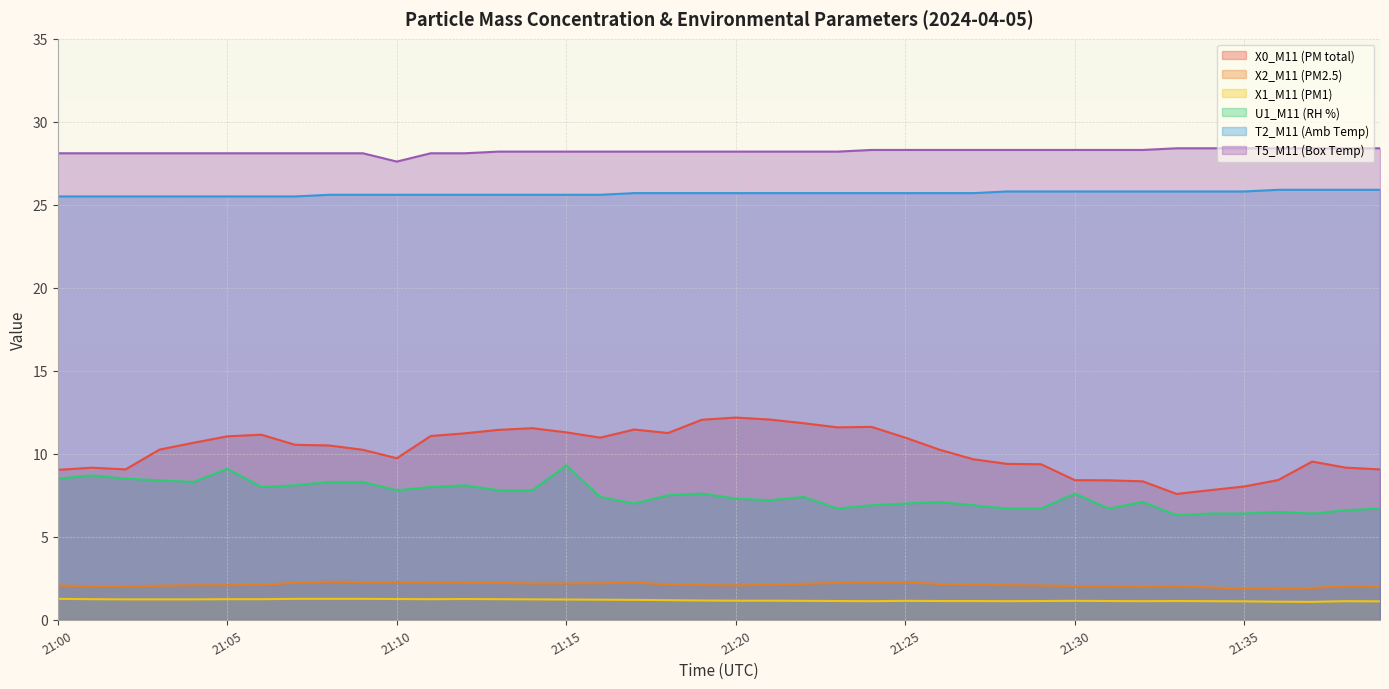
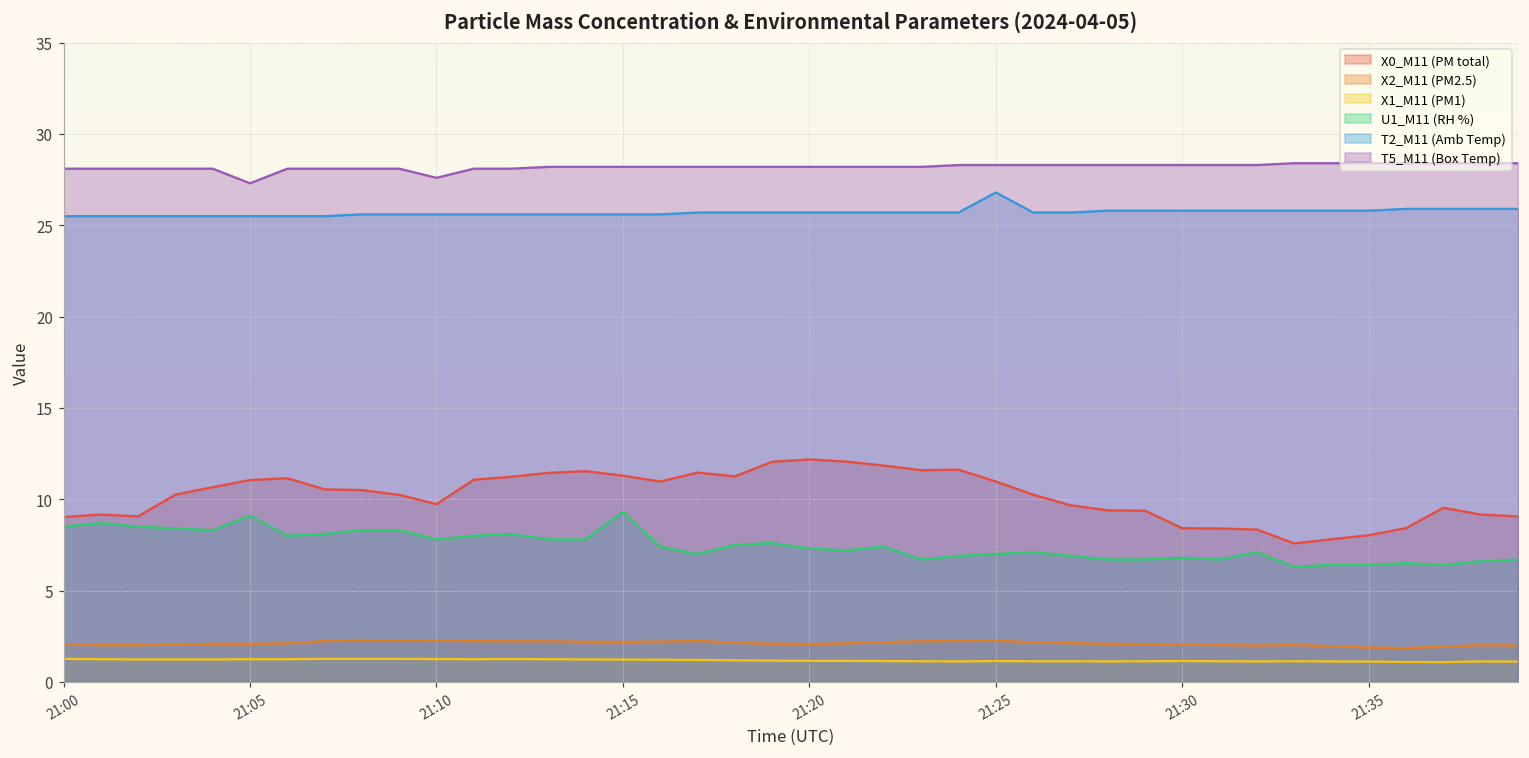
T5_M11 (Box Temp), 21:05: 28.1 -> 27.3
T2_M11 (Amb Temp), 21:25: 25.7 -> 26.8
U1_M11 (RH %), 21:30: 7.6 -> 6.8
